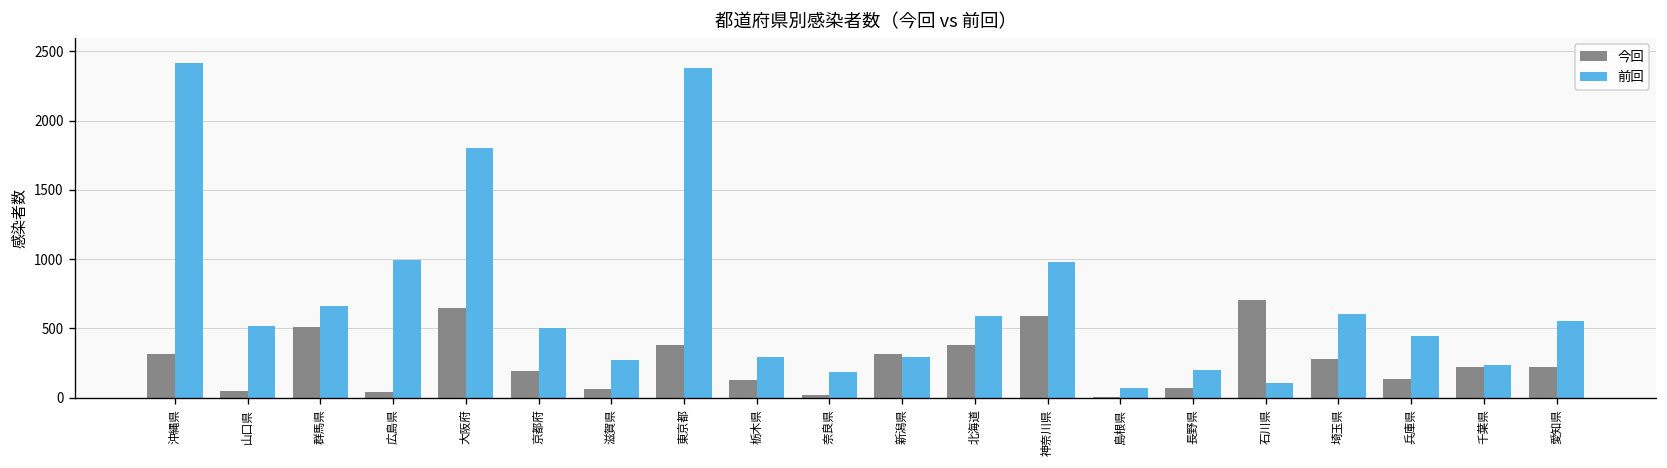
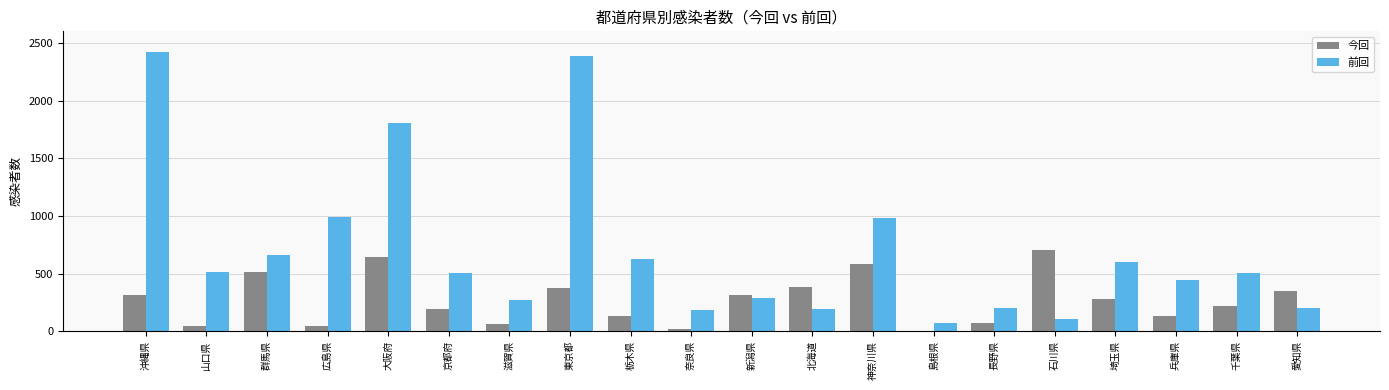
前回, 栃木県: 290 -> 630
前回, 北海道: 590 -> 200
前回, 千葉県: 240 -> 510
今回, 愛知県: 220 -> 350
前回, 愛知県: 550 -> 200
